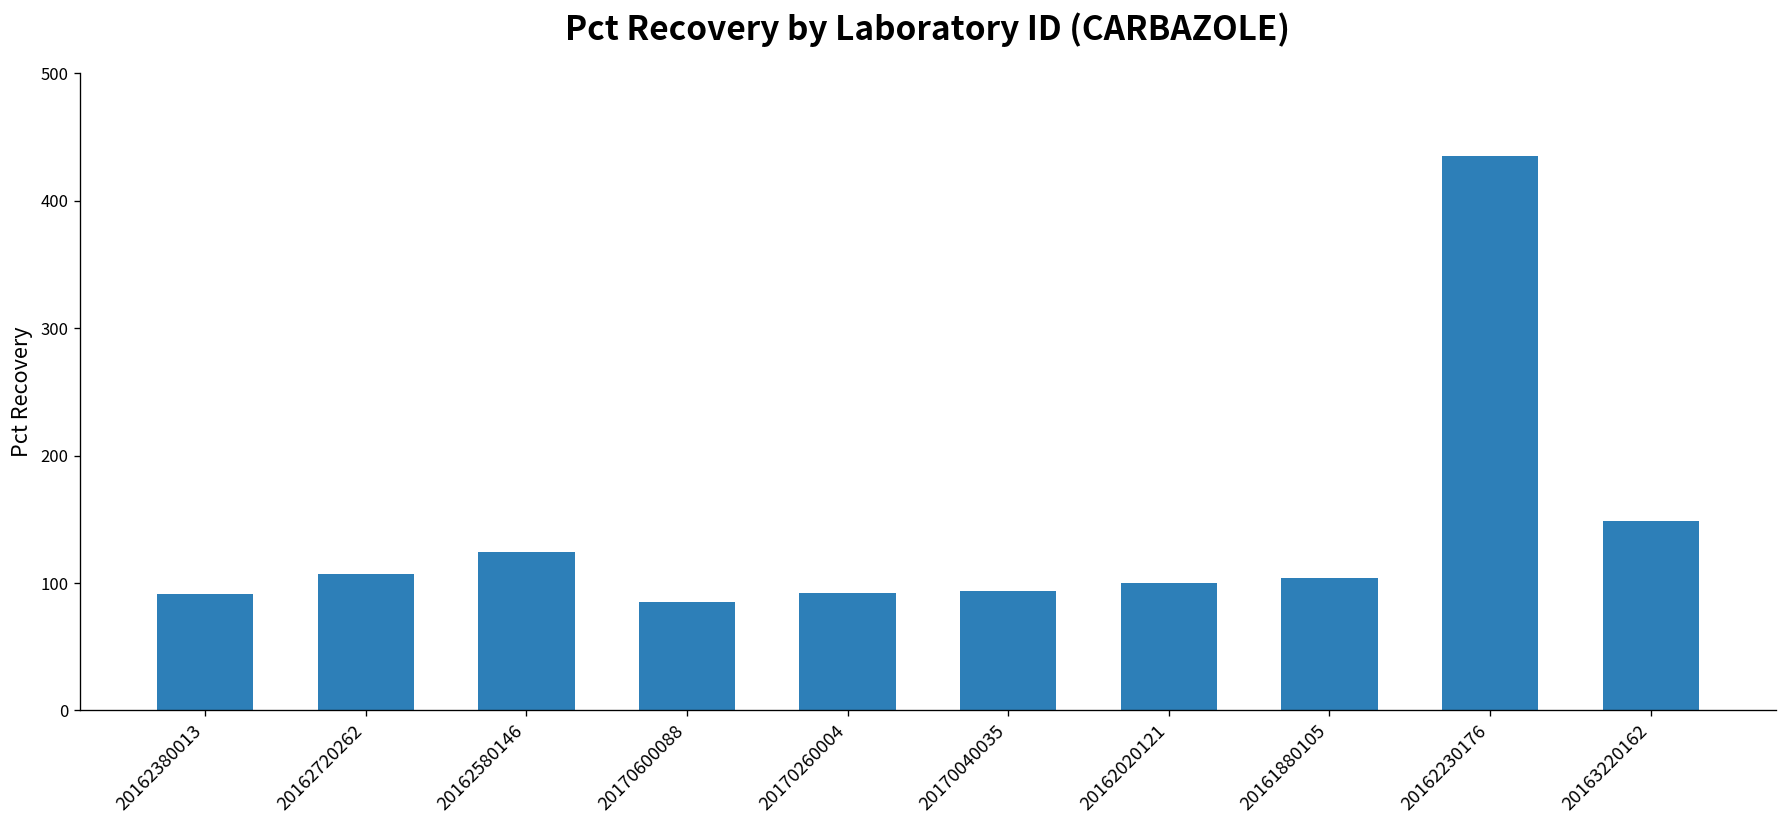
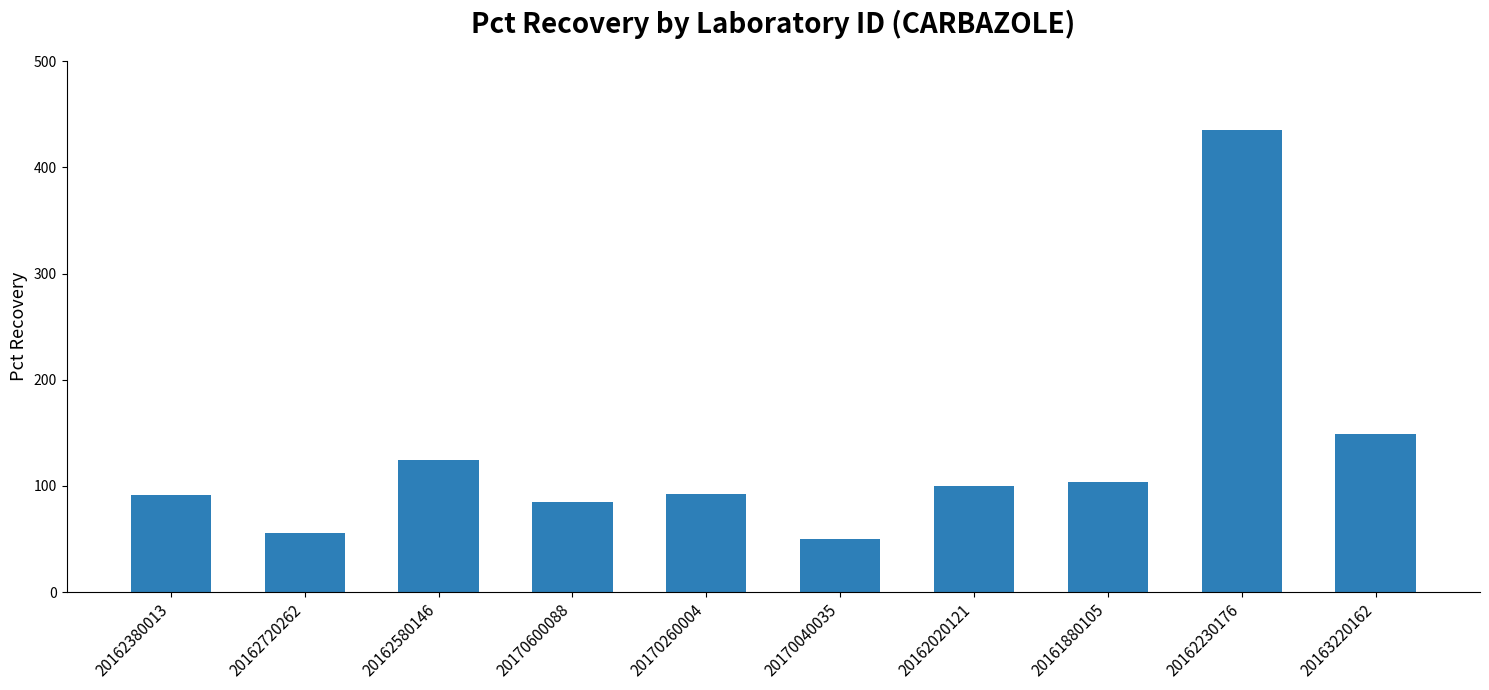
20162720262: 107 -> 55
20170040035: 94 -> 50
